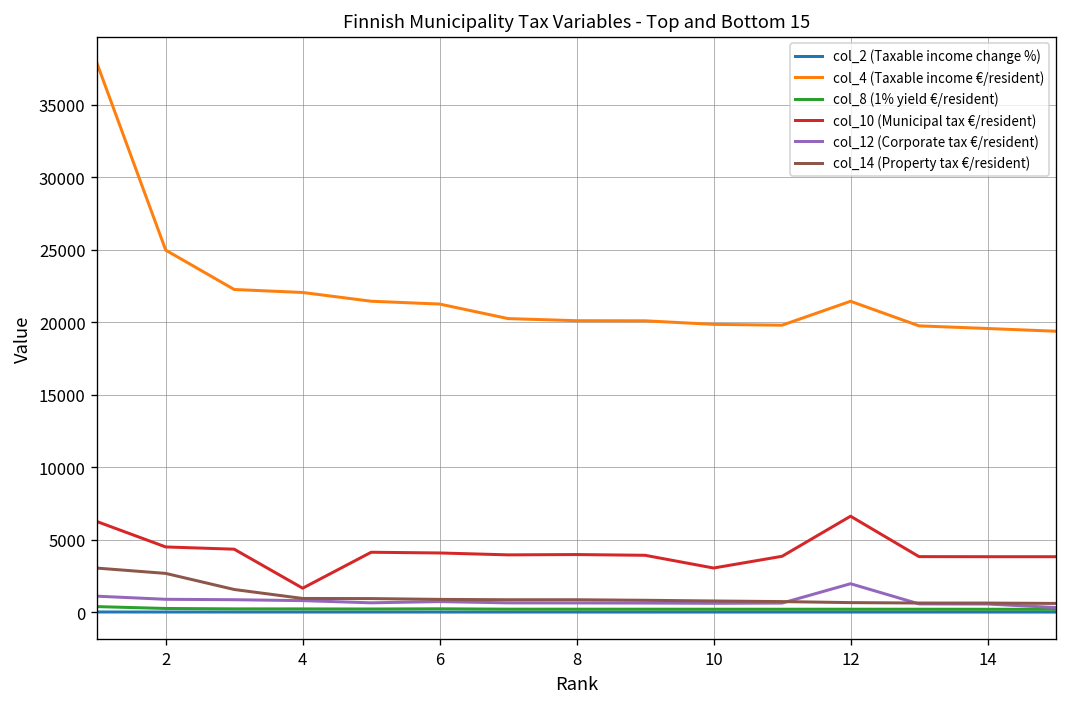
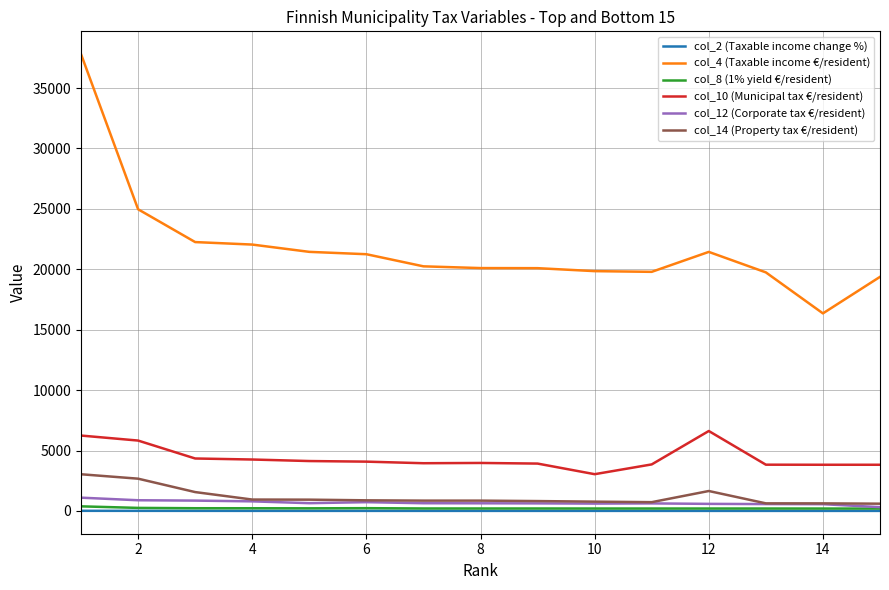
col_10 (Municipal tax €/resident), 2: 4500 -> 5800
col_10 (Municipal tax €/resident), 4: 1600 -> 4300
col_12 (Corporate tax €/resident), 12: 2000 -> 600
col_14 (Property tax €/resident), 12: 700 -> 1600
col_4 (Taxable income €/resident), 14: 19600 -> 16300
